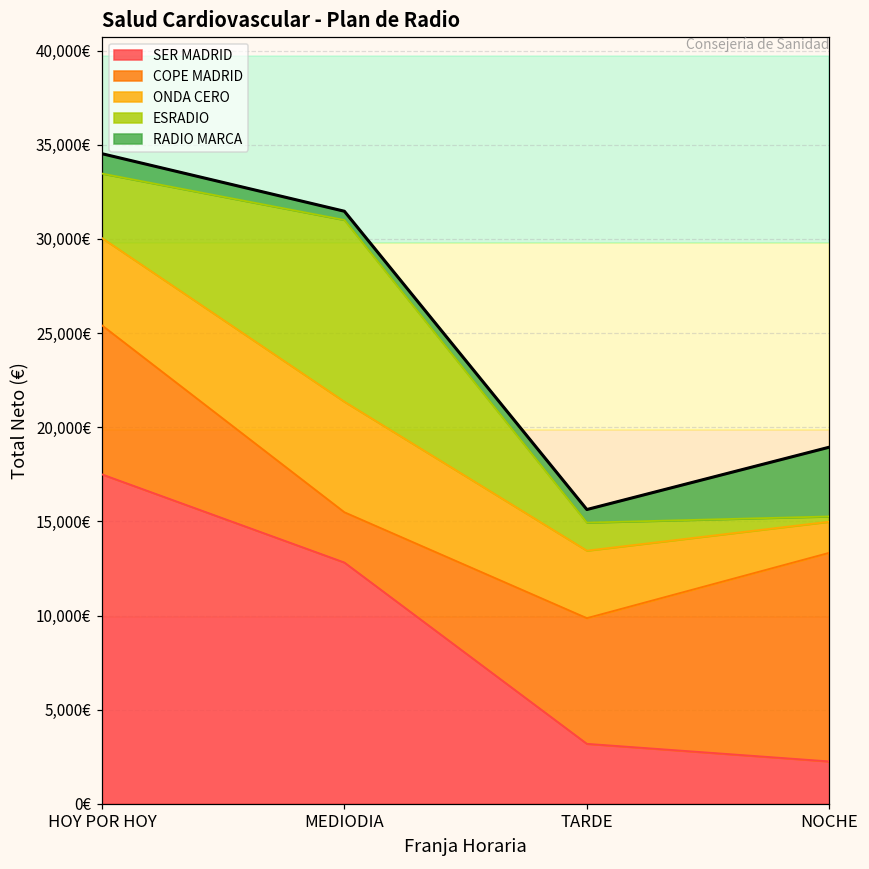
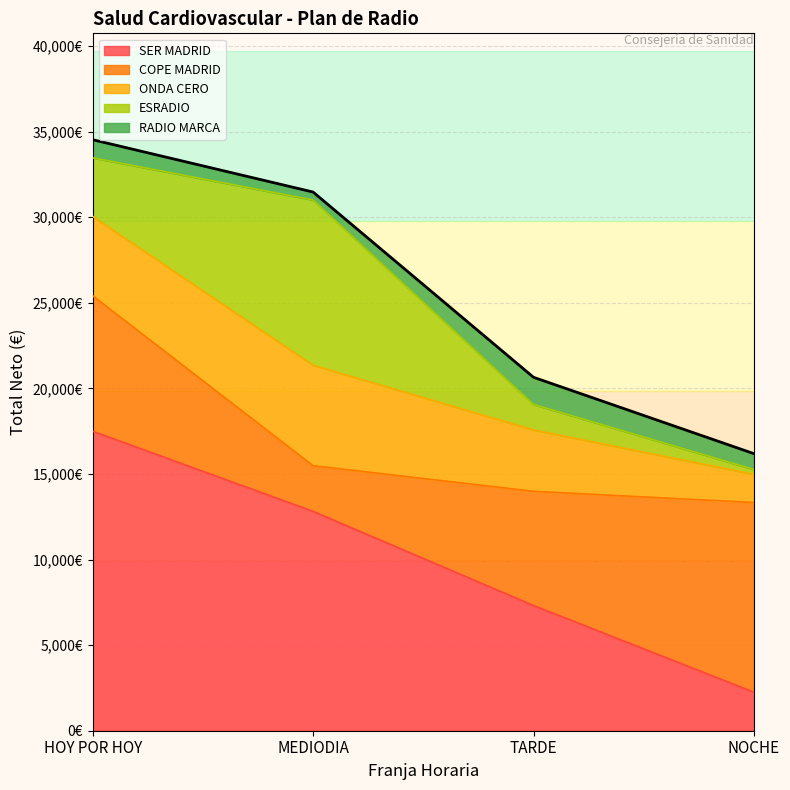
SER MADRID, TARDE: 3,200€ -> 7,300€
RADIO MARCA, TARDE: 700€ -> 1,600€
RADIO MARCA, NOCHE: 3,700€ -> 900€
